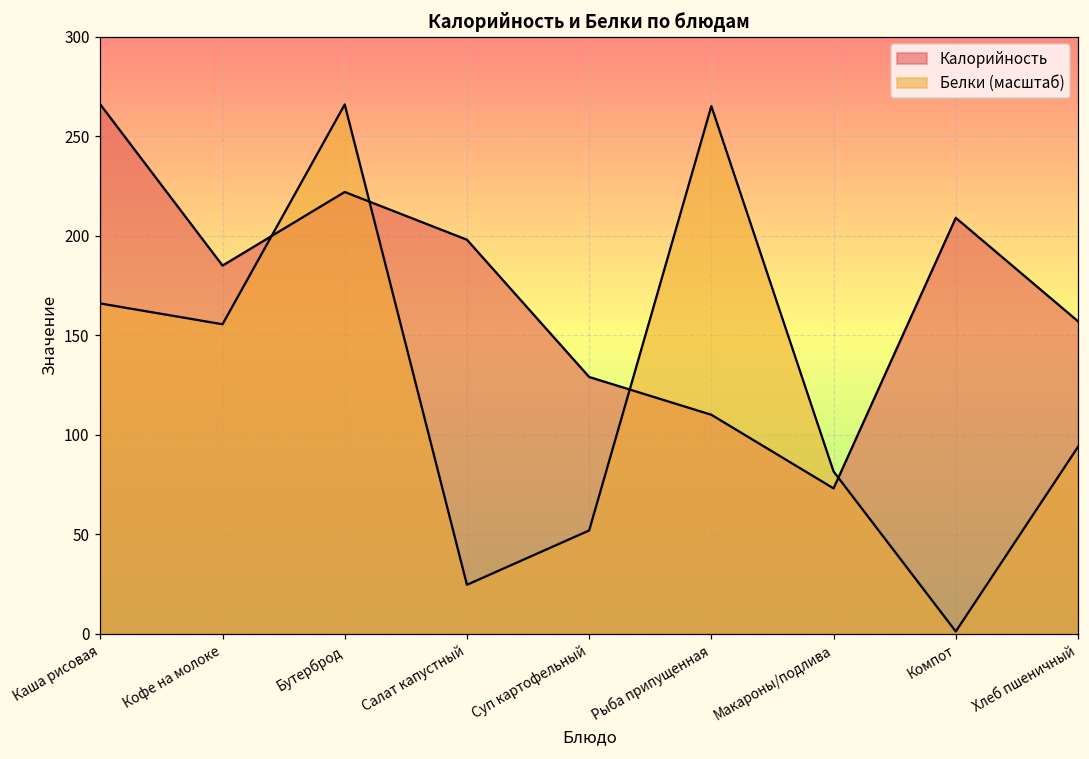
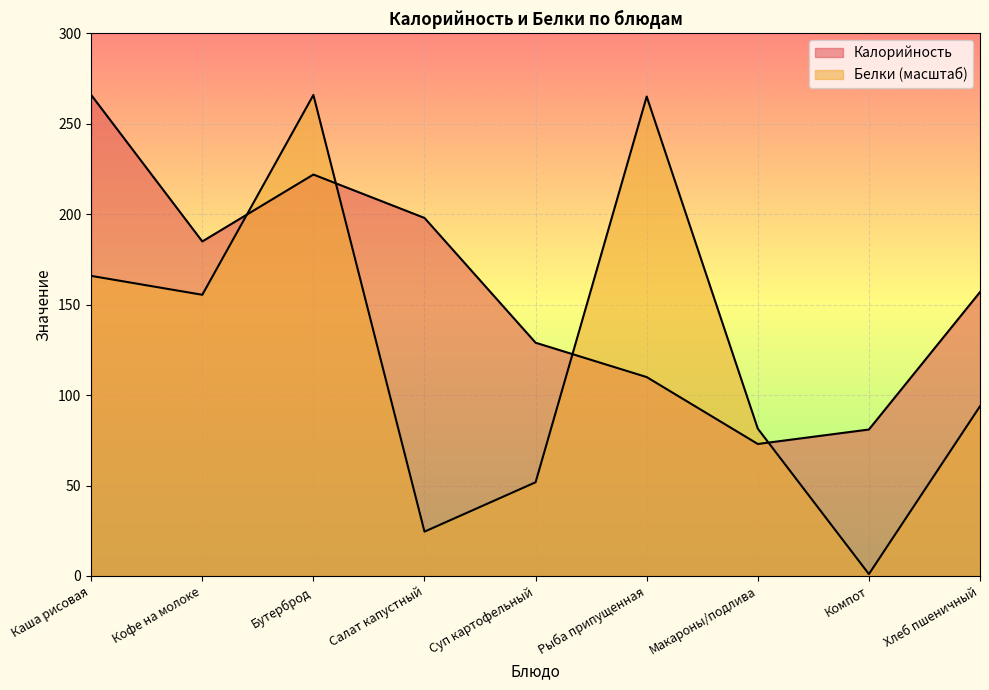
Калорийность, Компот: 209 -> 81
